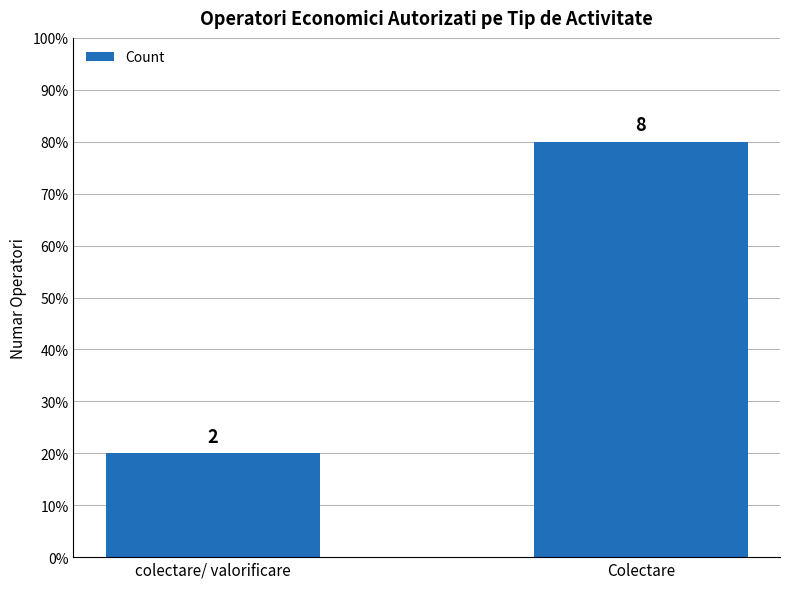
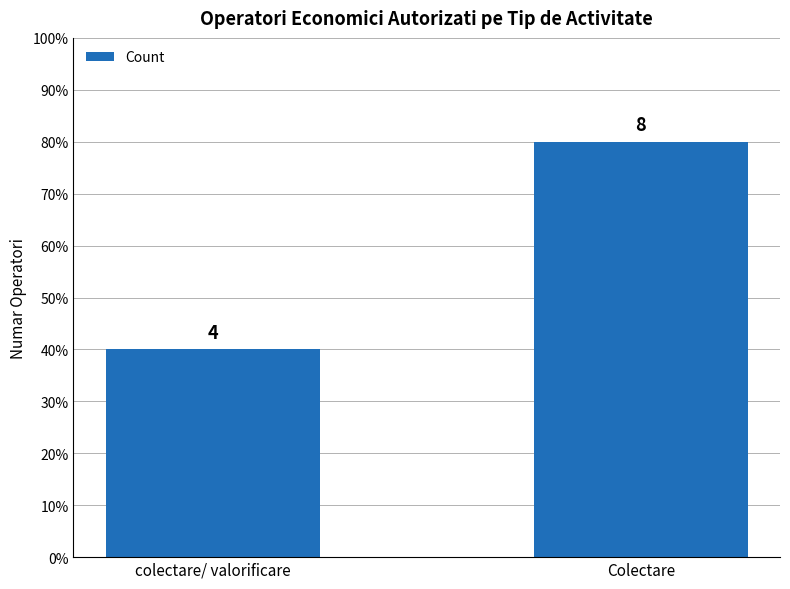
colectare/ valorificare: 2 -> 4
